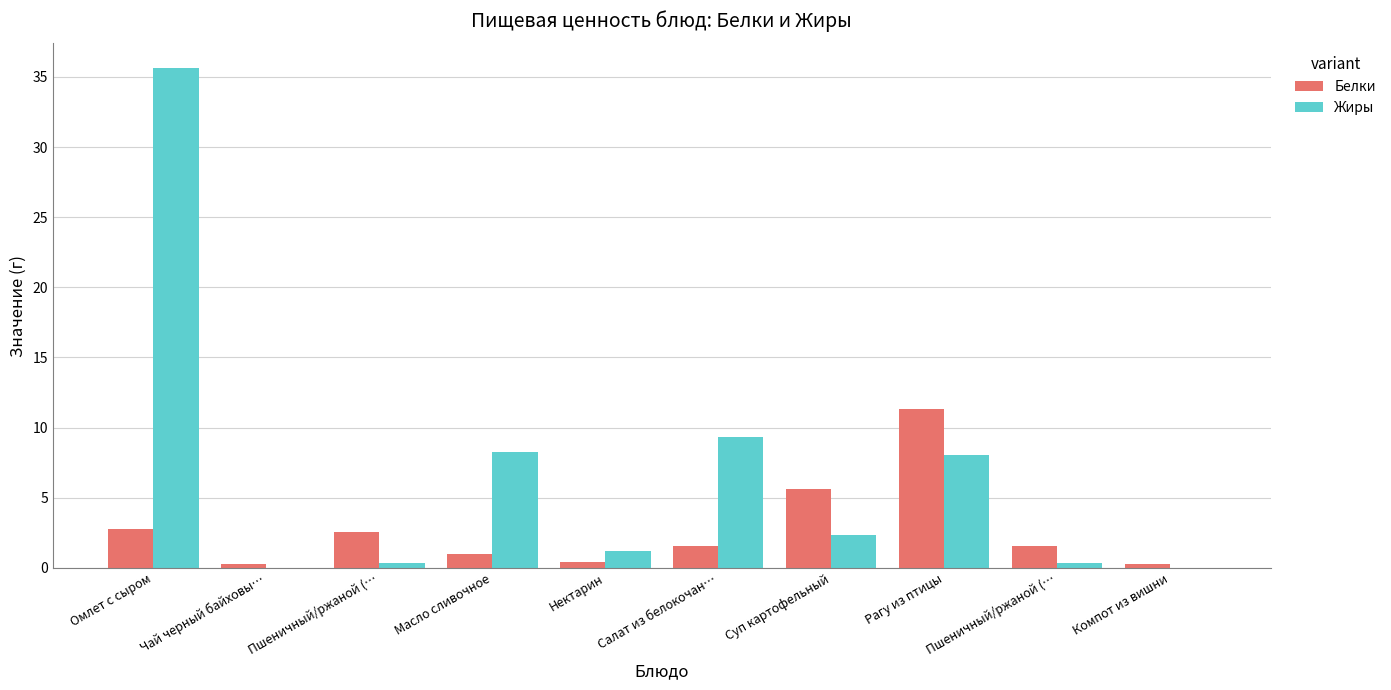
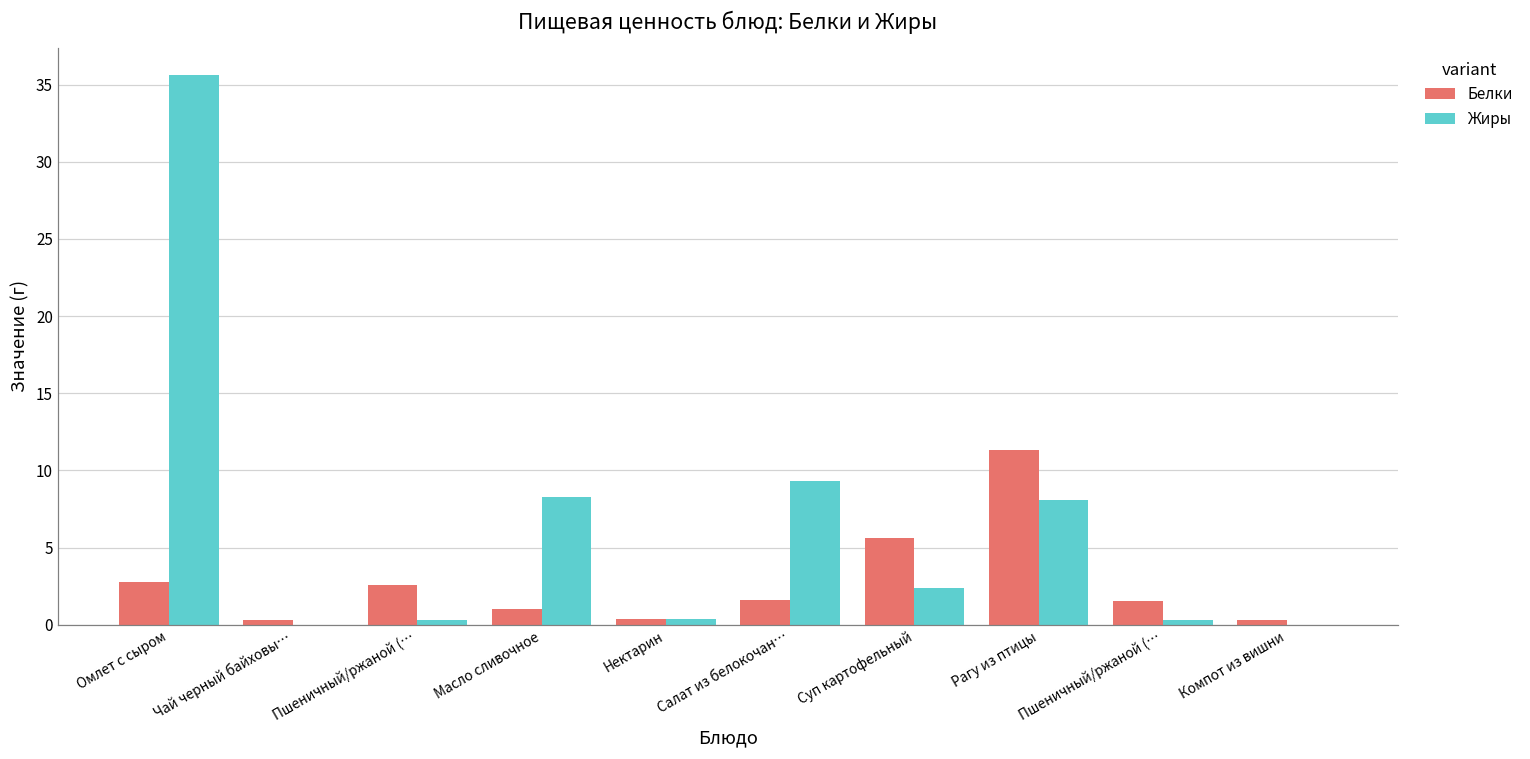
Жиры, Нектарин: 1.2 -> 0.4
